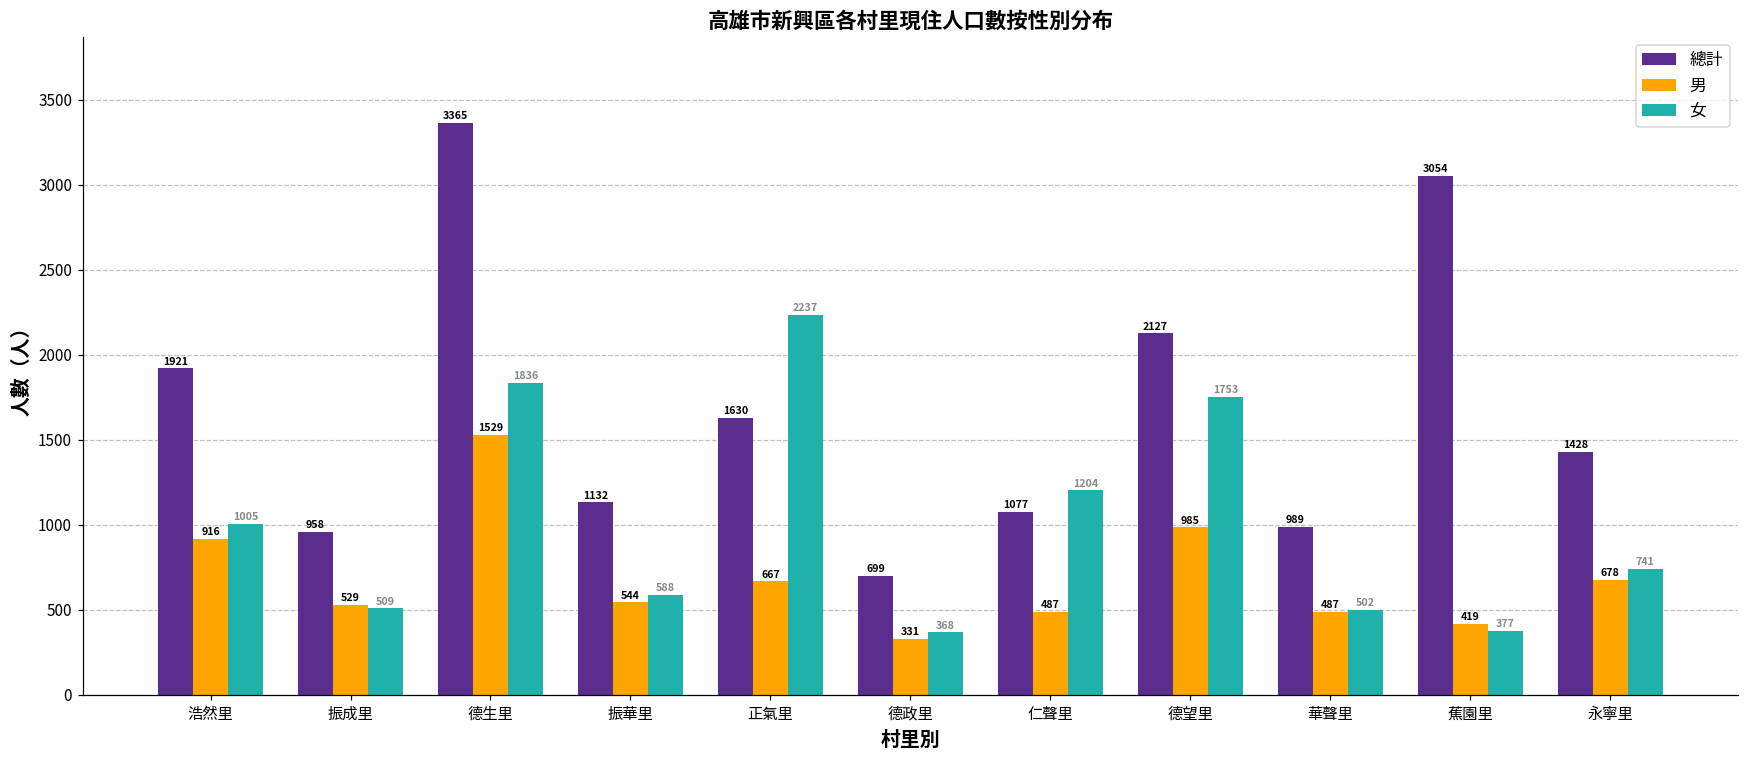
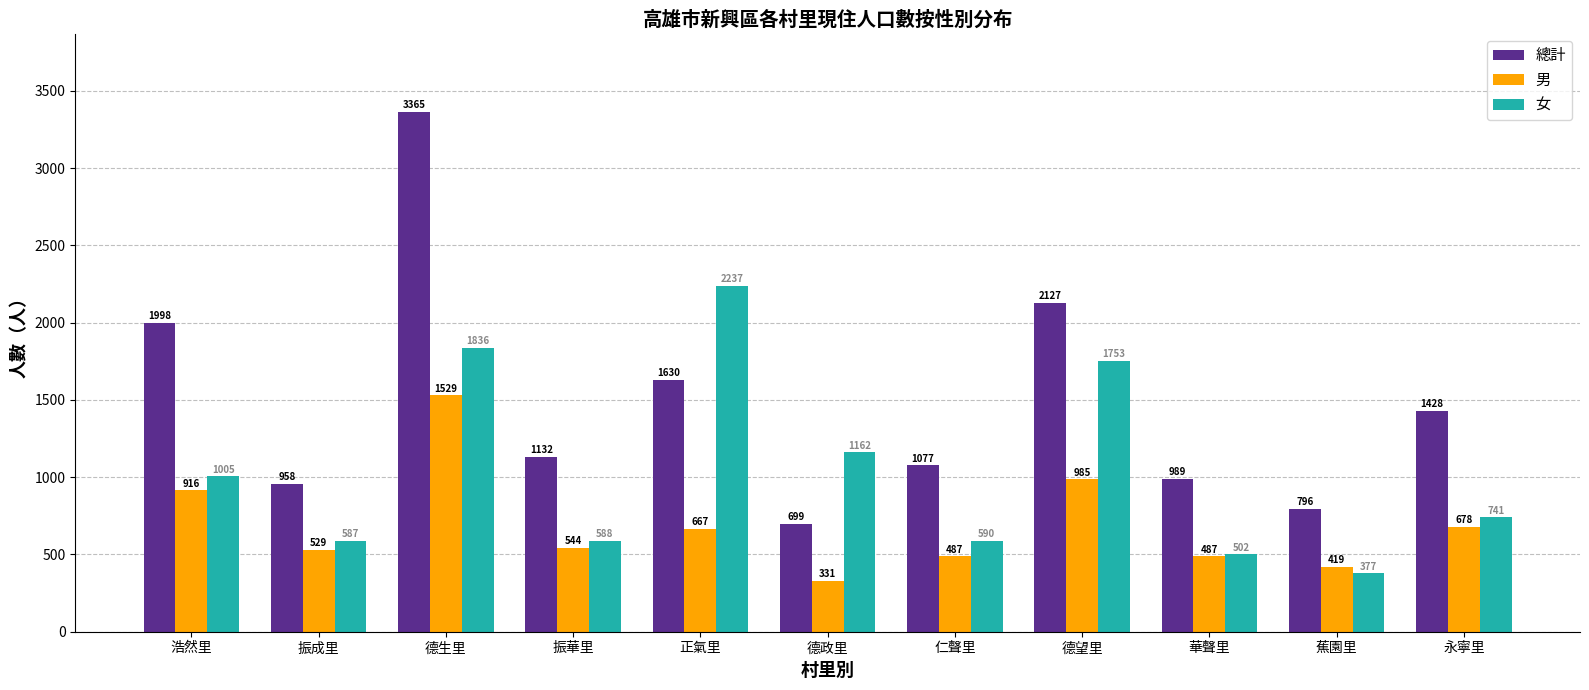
總計, 浩然里: 1921 -> 1998
女, 振成里: 509 -> 587
女, 德政里: 368 -> 1162
女, 仁聲里: 1204 -> 590
總計, 蕉園里: 3054 -> 796
